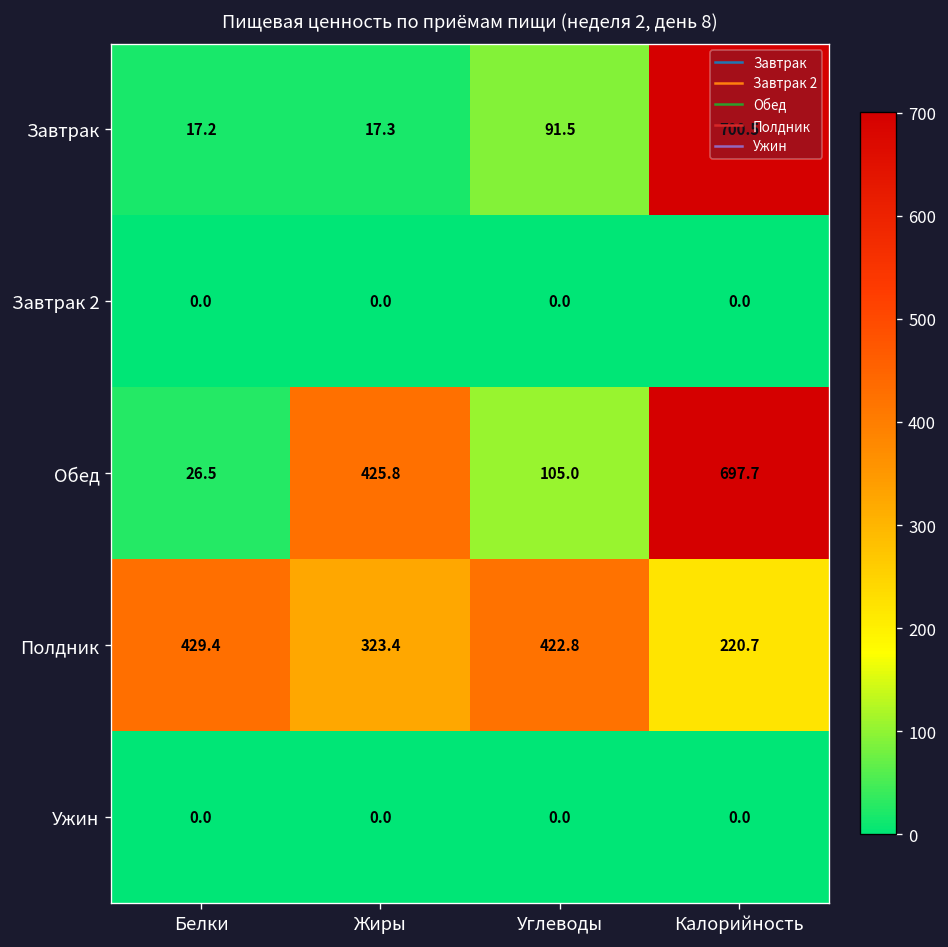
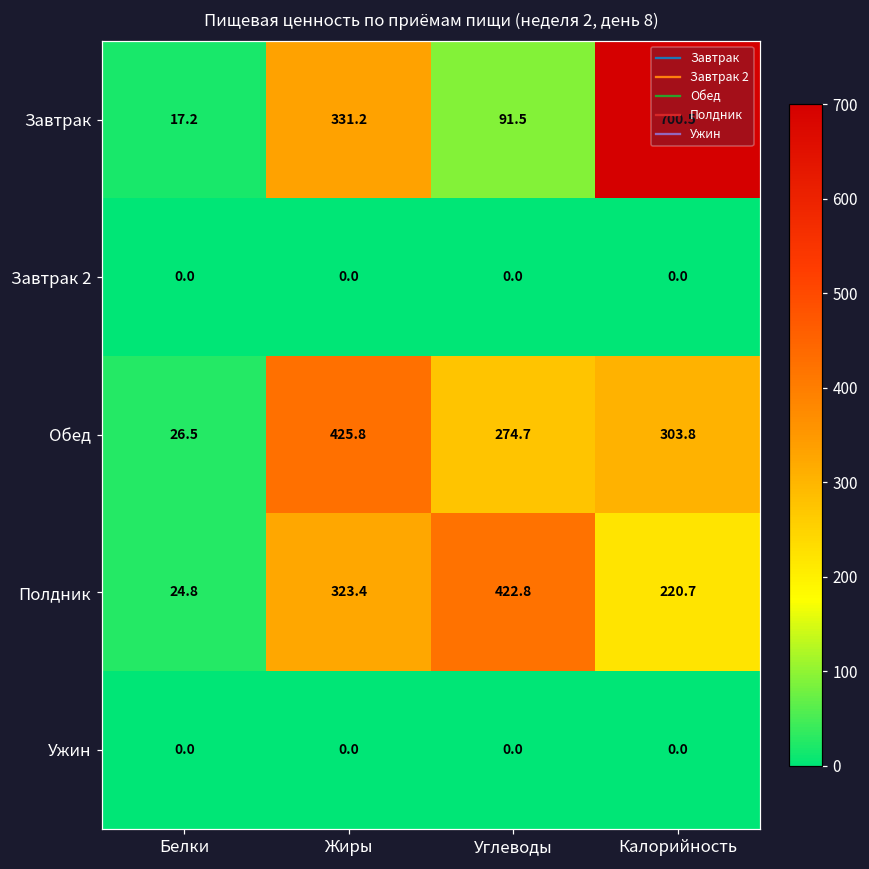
Завтрак, Жиры: 17.3 -> 331.2
Обед, Углеводы: 105.0 -> 274.7
Обед, Калорийность: 697.7 -> 303.8
Полдник, Белки: 429.4 -> 24.8
